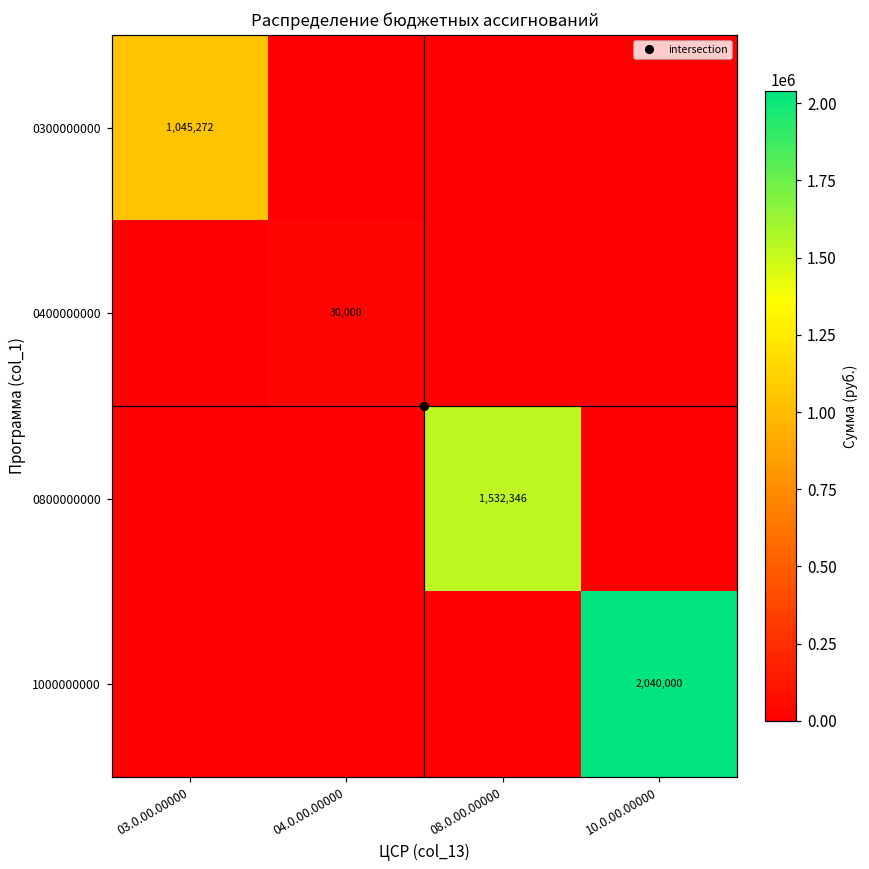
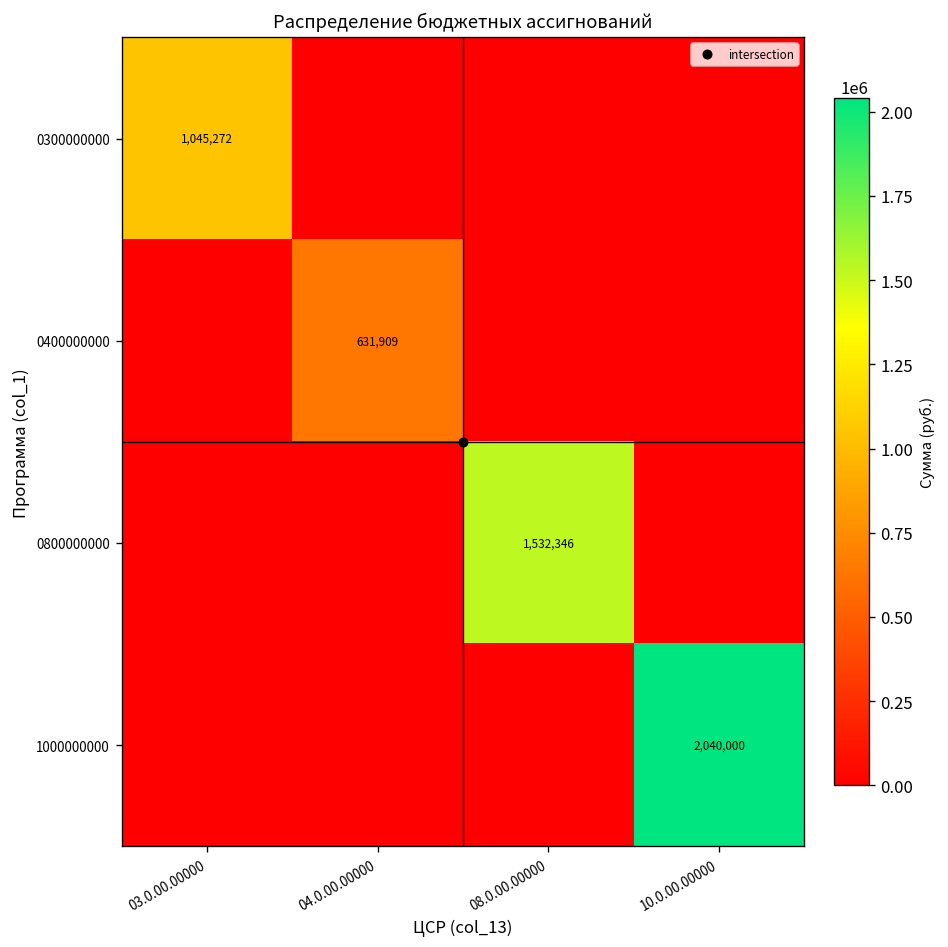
0400000000, 04.0.00.00000: 30,000 -> 631,909
